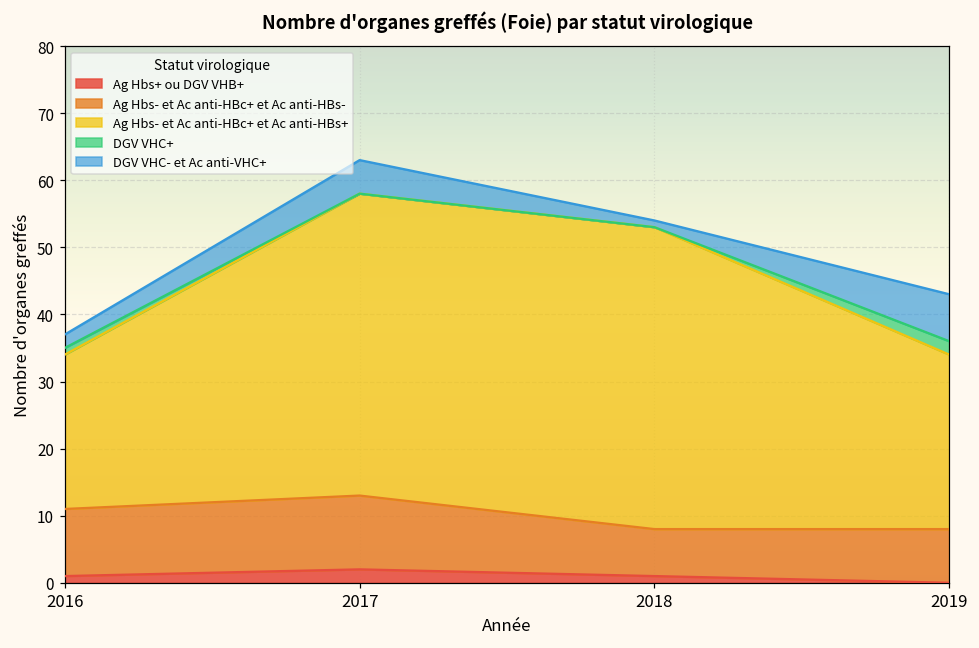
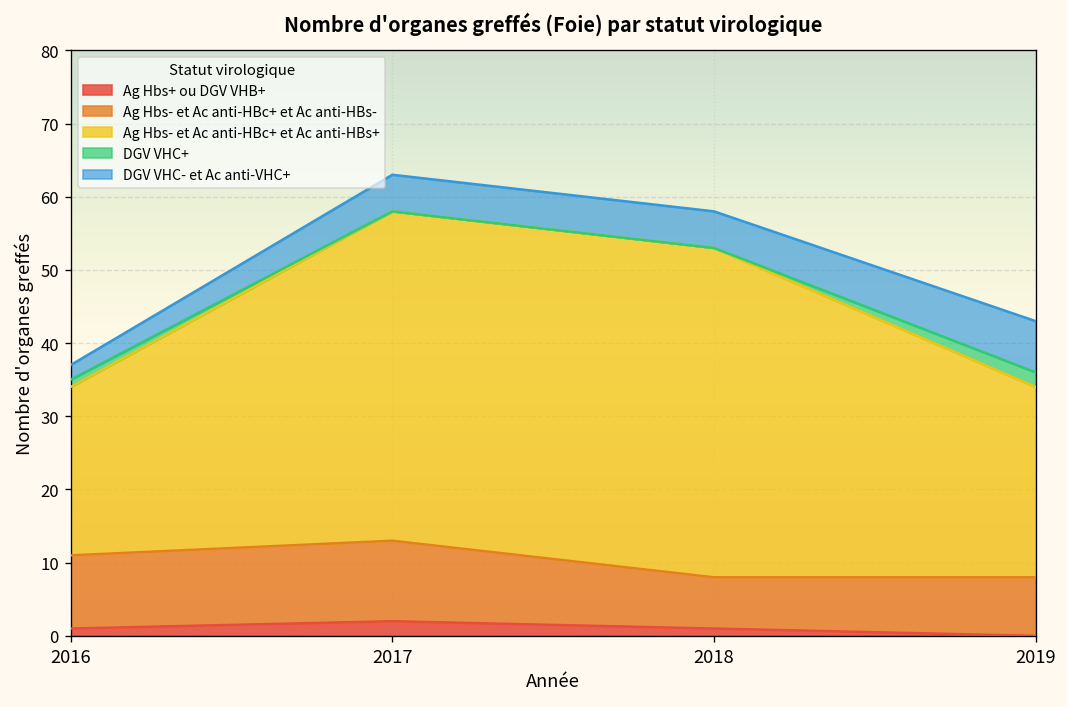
DGV VHC- et Ac anti-VHC+, 2018: 1 -> 5
